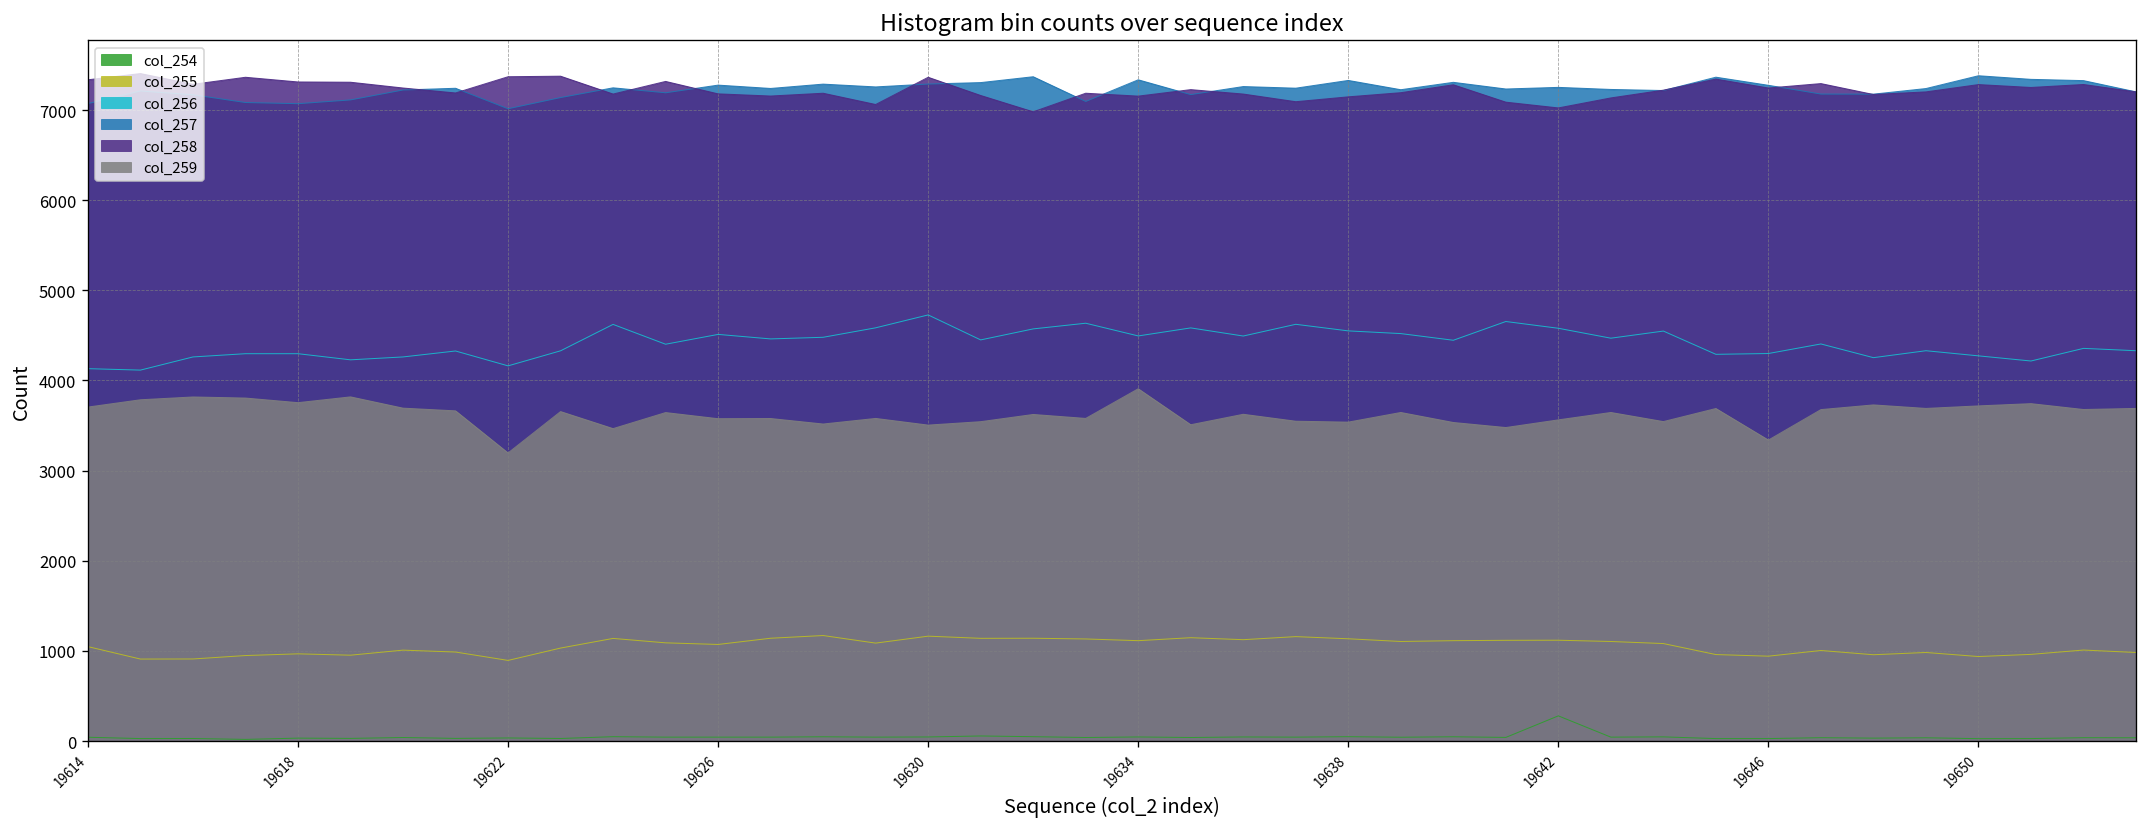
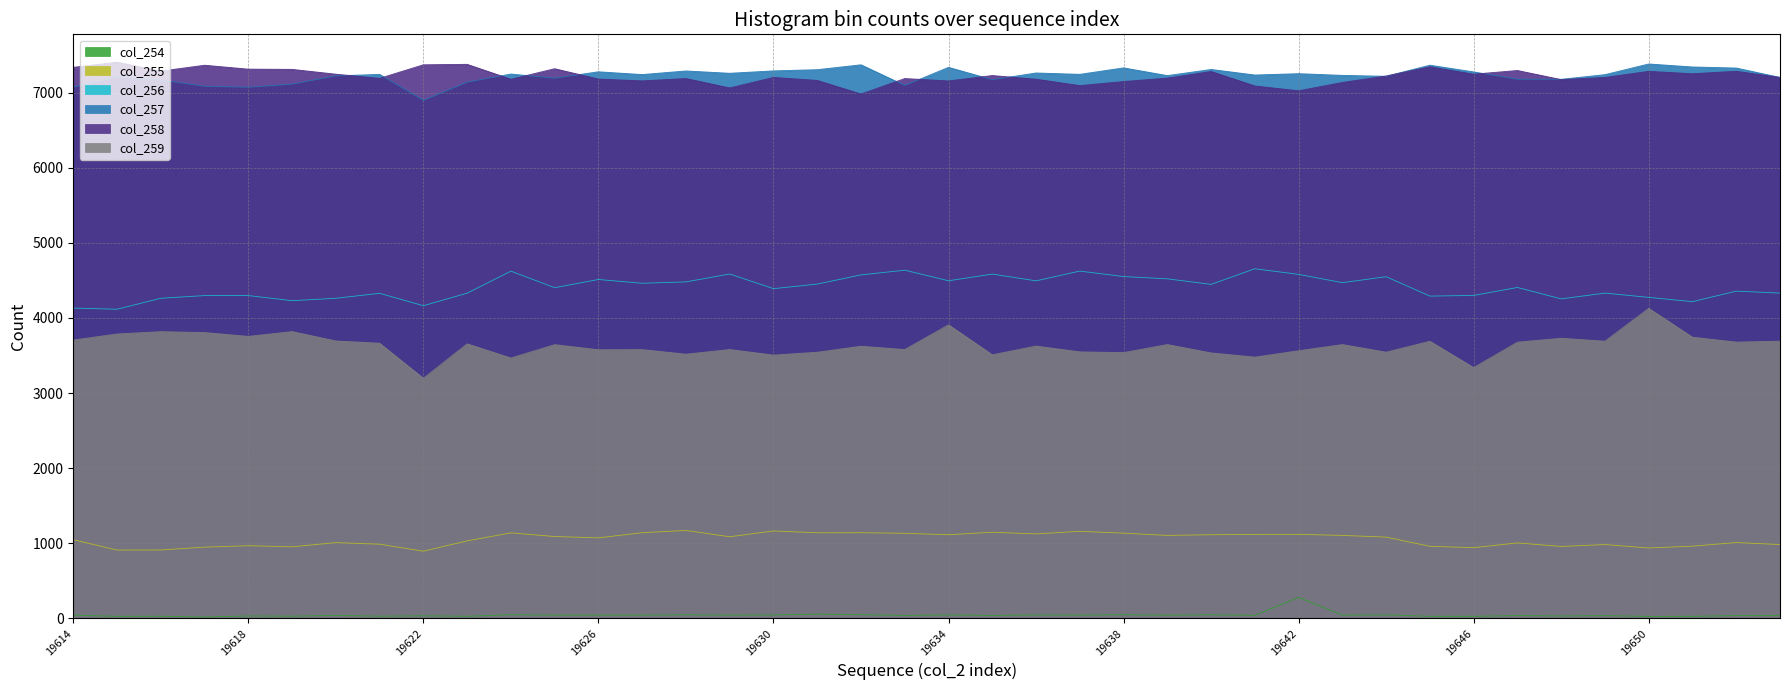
col_257, 19622: 7000 -> 6900
col_256, 19630: 4700 -> 4400
col_258, 19630: 7400 -> 7200
col_259, 19650: 3700 -> 4100
